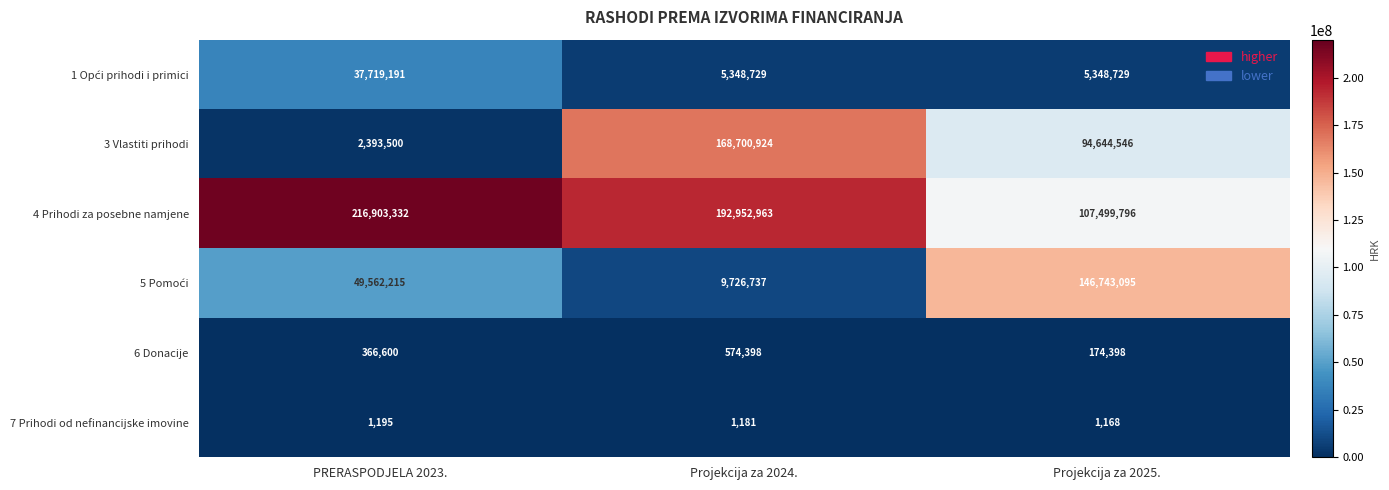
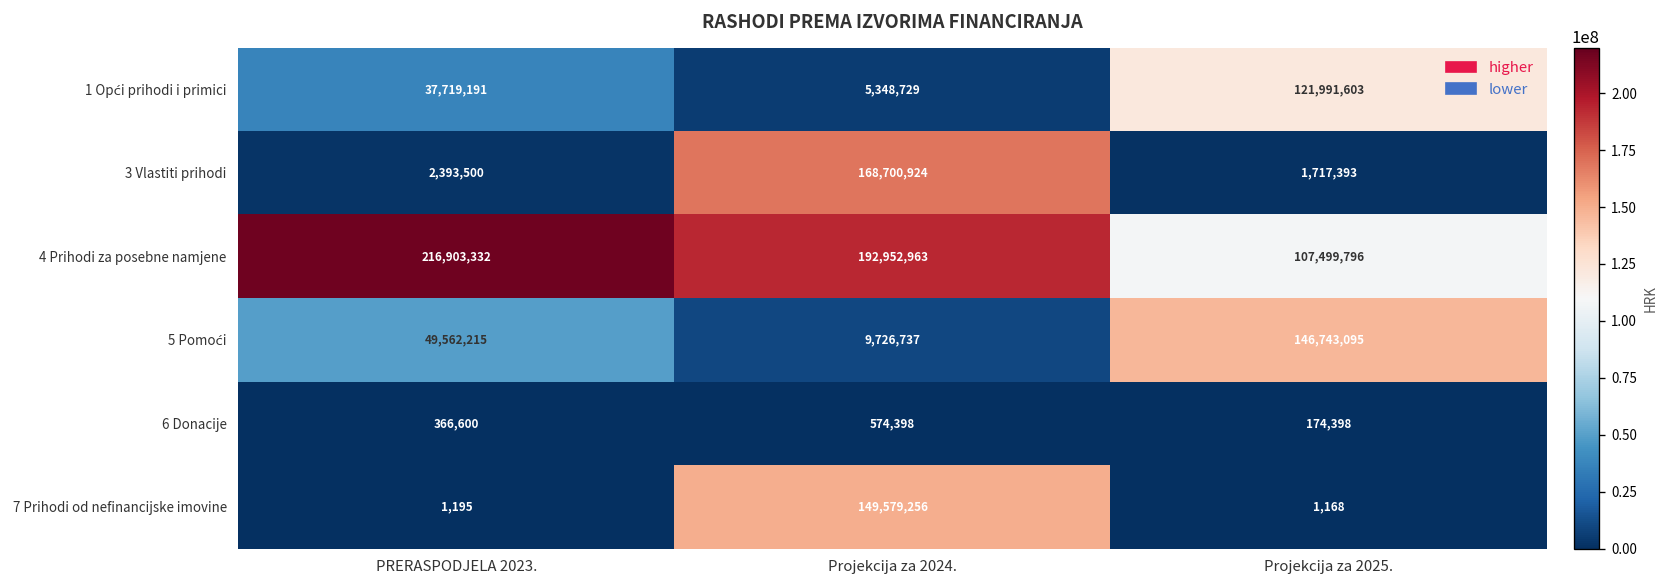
1 Opći prihodi i primici, Projekcija za 2025.: 5,348,729 -> 121,991,603
3 Vlastiti prihodi, Projekcija za 2025.: 94,644,546 -> 1,717,393
7 Prihodi od nefinancijske imovine, Projekcija za 2024.: 1,181 -> 149,579,256
